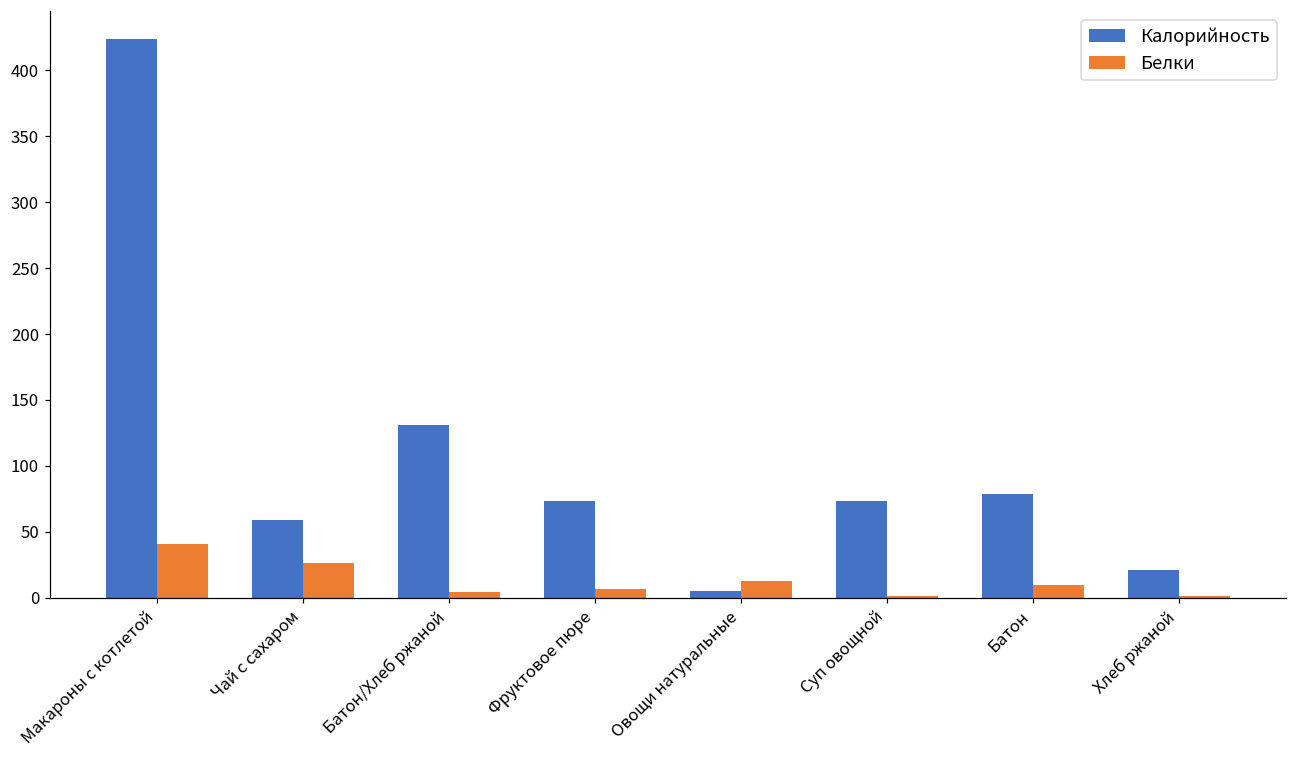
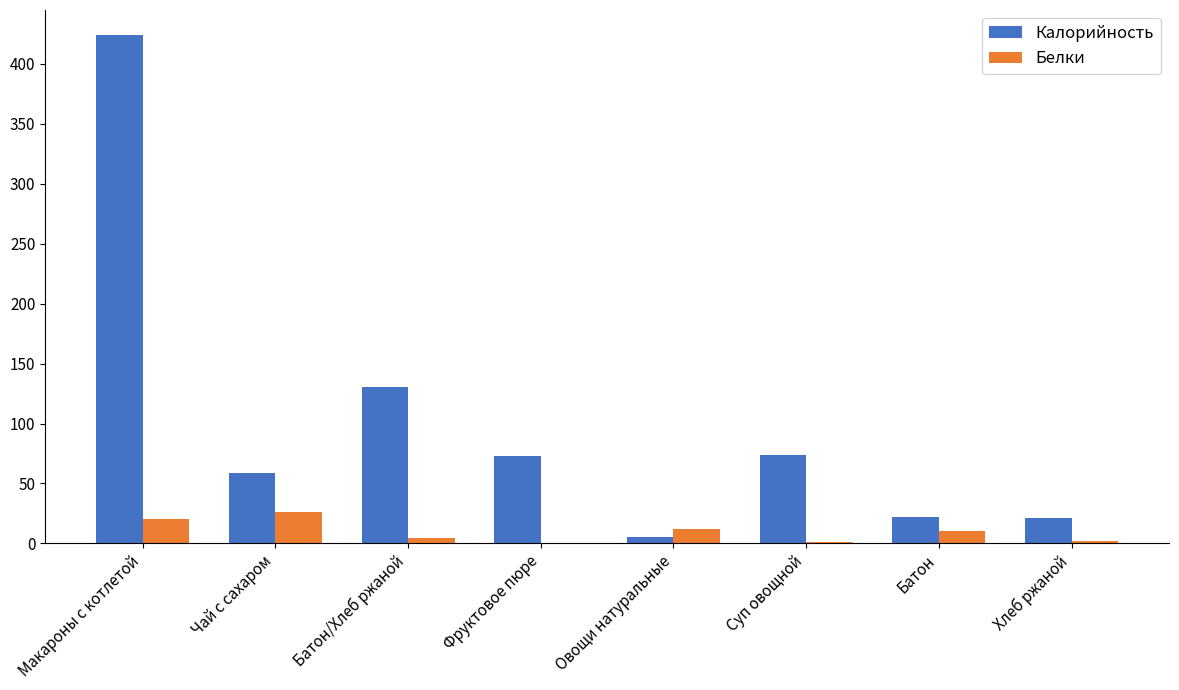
Белки, Макароны с котлетой: 40 -> 20
Белки, Фруктовое пюре: 7 -> 0
Калорийность, Батон: 79 -> 22
